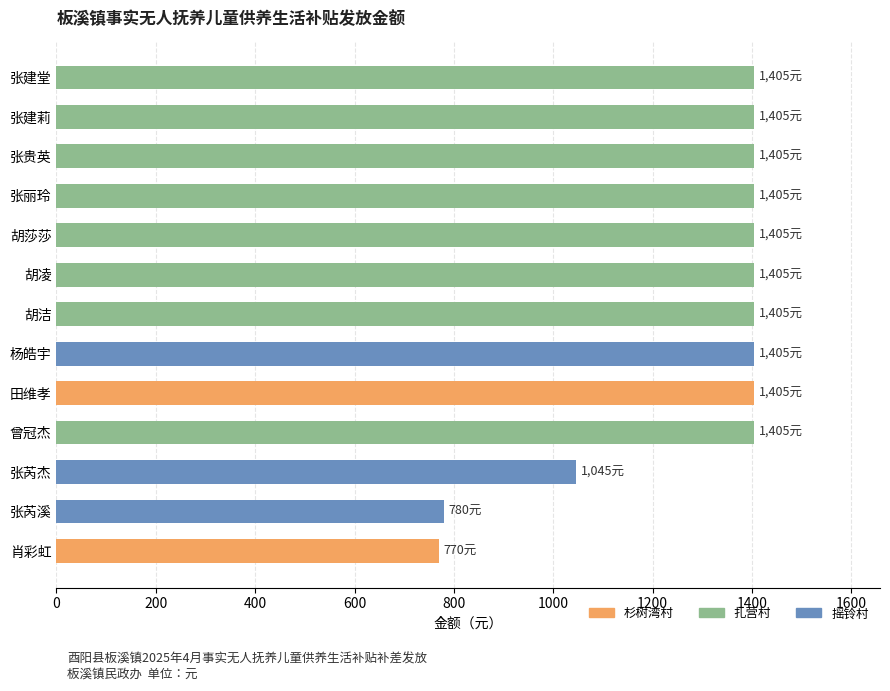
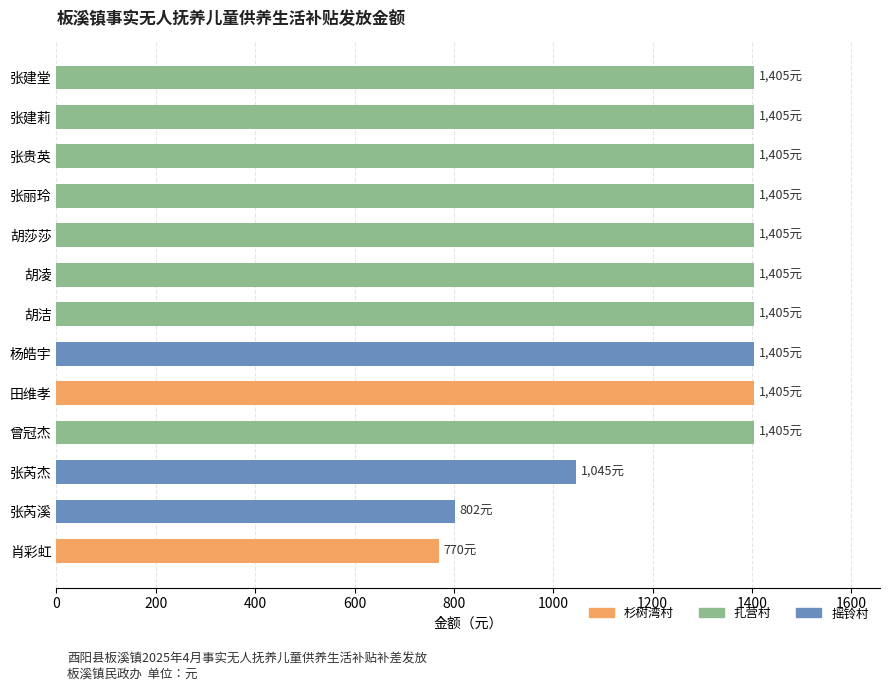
张芮溪: 780元 -> 802元
